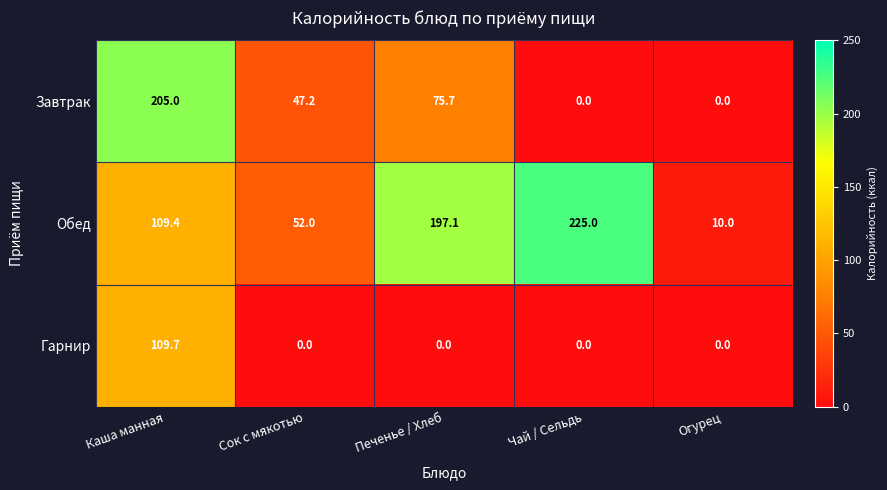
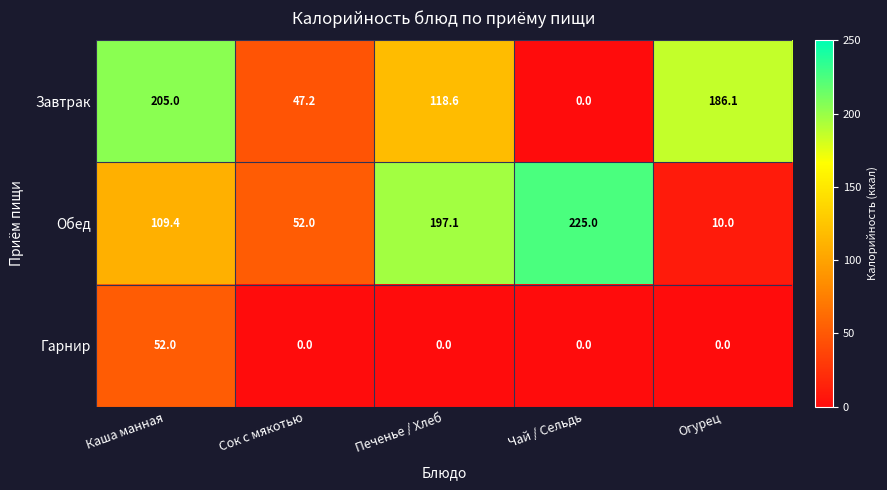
Завтрак, Печенье / Хлеб: 75.7 -> 118.6
Завтрак, Огурец: 0.0 -> 186.1
Гарнир, Каша манная: 109.7 -> 52.0
